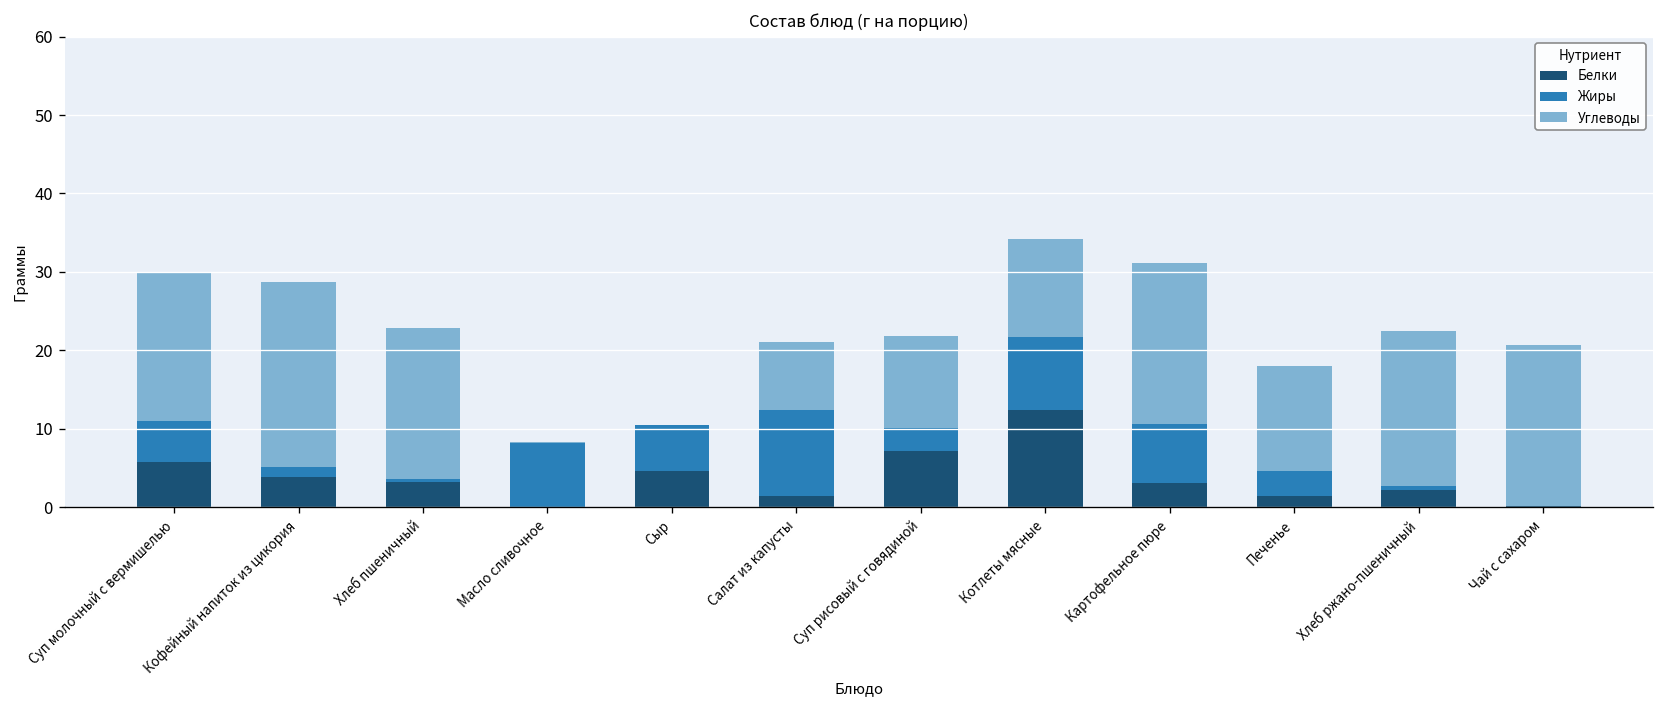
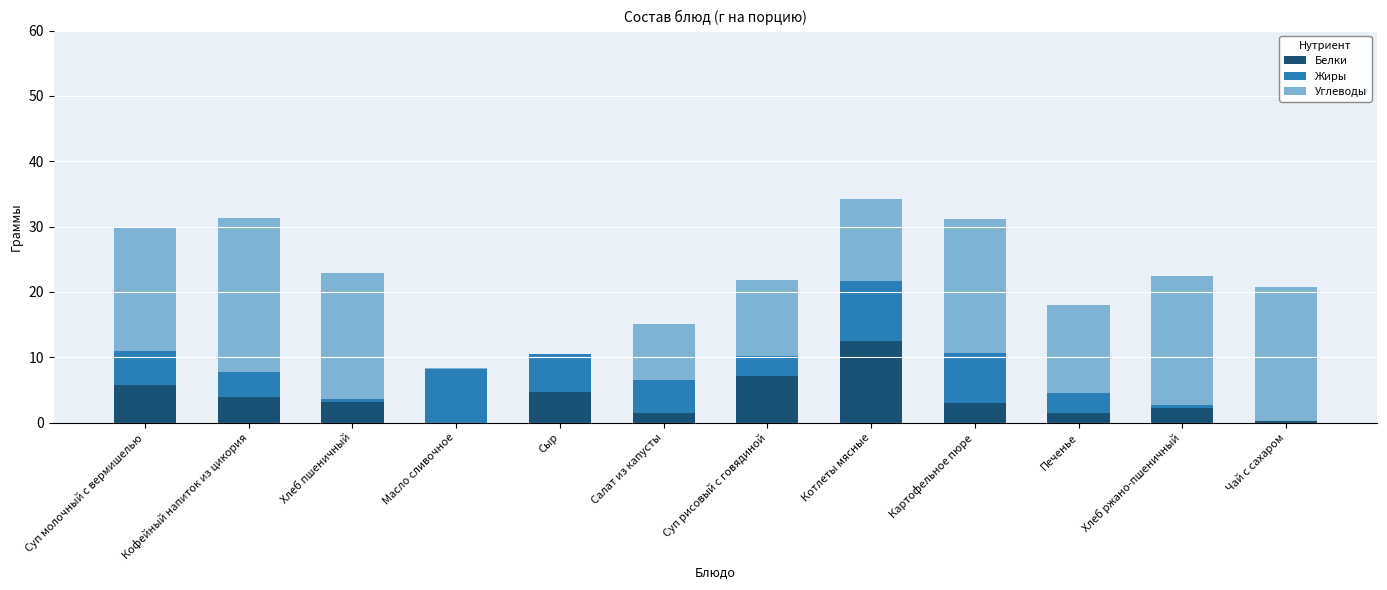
Жиры, Кофейный напиток из цикория: 1 -> 4
Жиры, Салат из капусты: 11 -> 5
